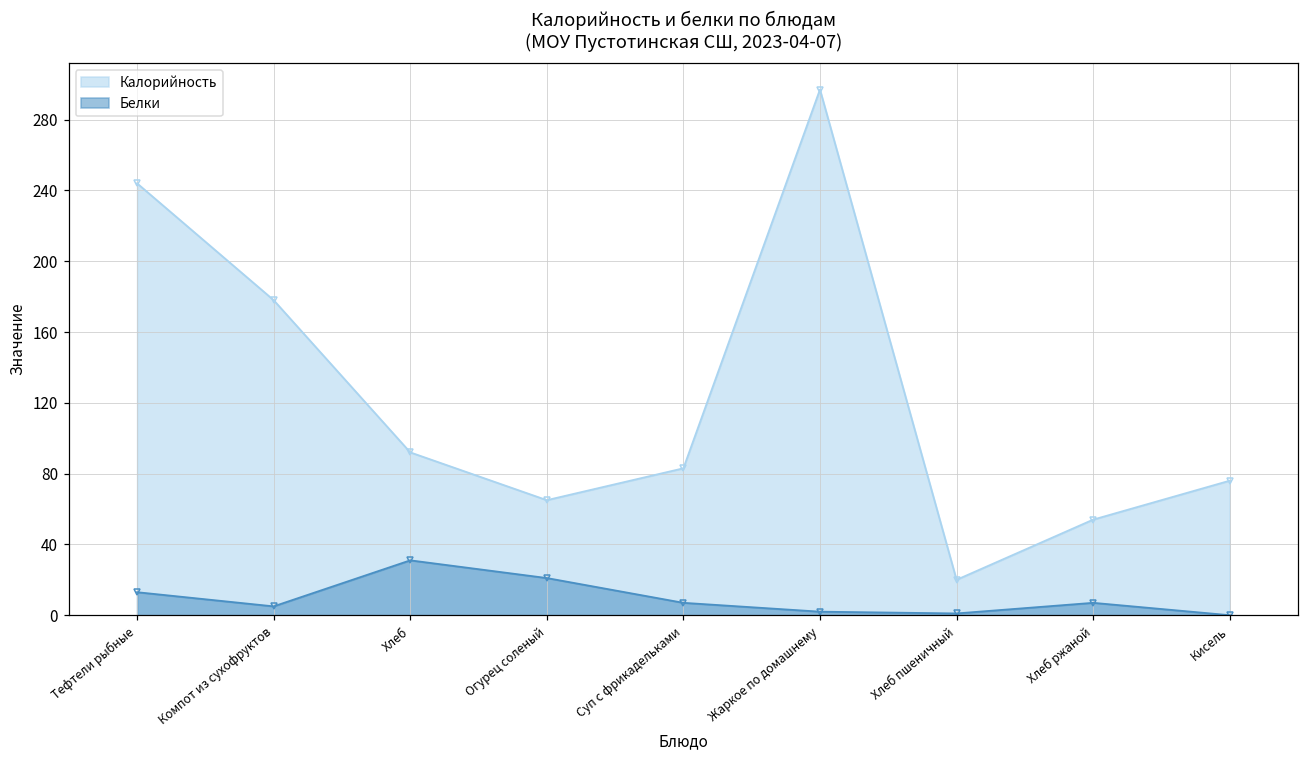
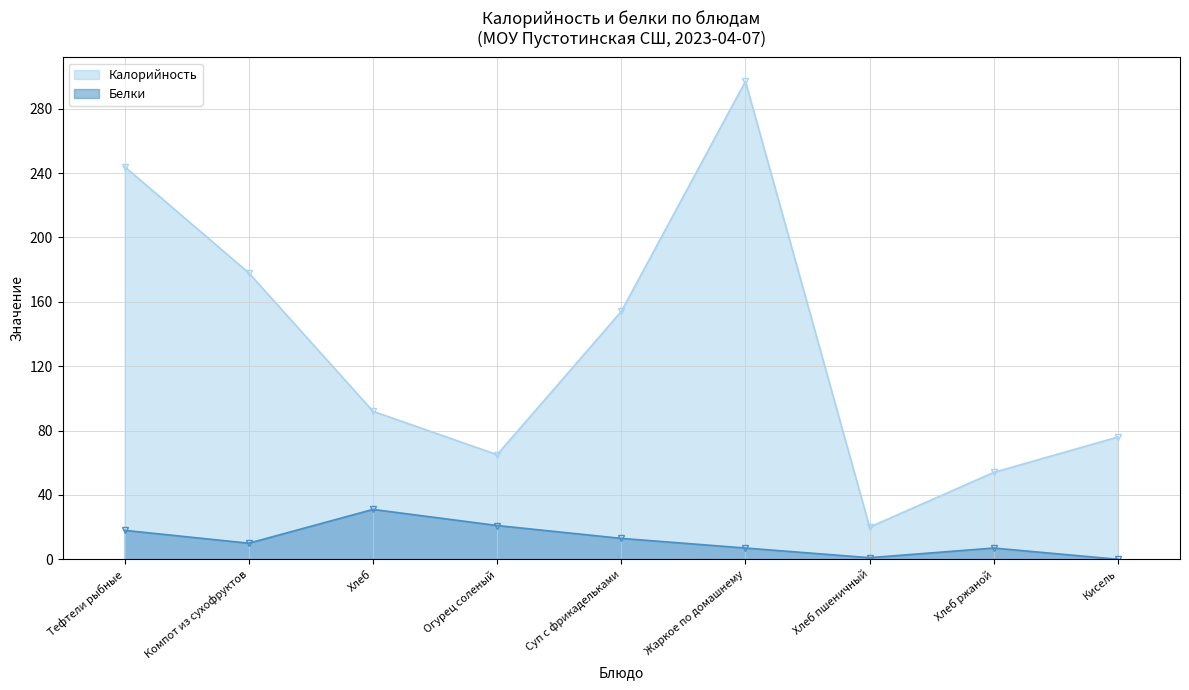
Белки, Тефтели рыбные: 13 -> 18
Белки, Компот из сухофруктов: 5 -> 10
Калорийность, Суп с фрикадельками: 83 -> 154
Белки, Суп с фрикадельками: 7 -> 13
Белки, Жаркое по домашнему: 2 -> 7
